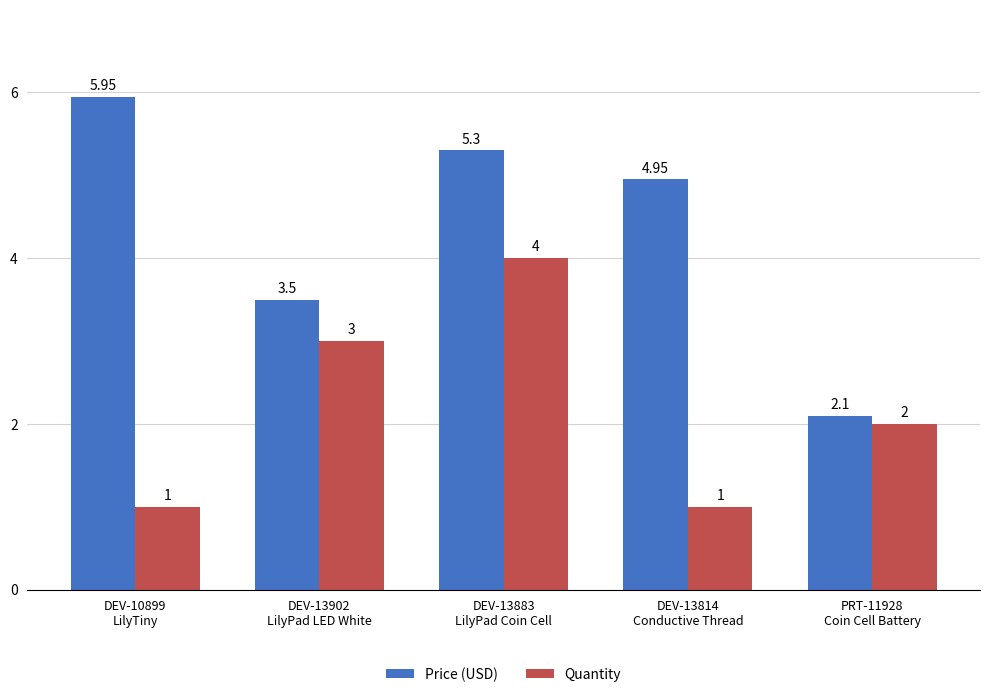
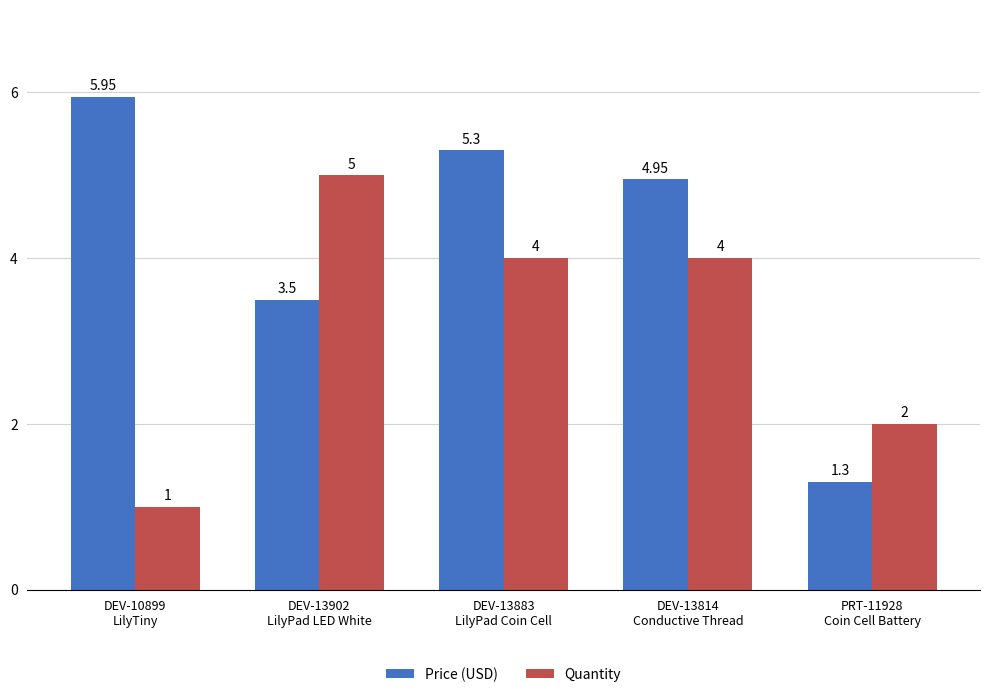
Quantity, DEV-13902 LilyPad LED White: 3 -> 5
Quantity, DEV-13814 Conductive Thread: 1 -> 4
Price (USD), PRT-11928 Coin Cell Battery: 2.1 -> 1.3
